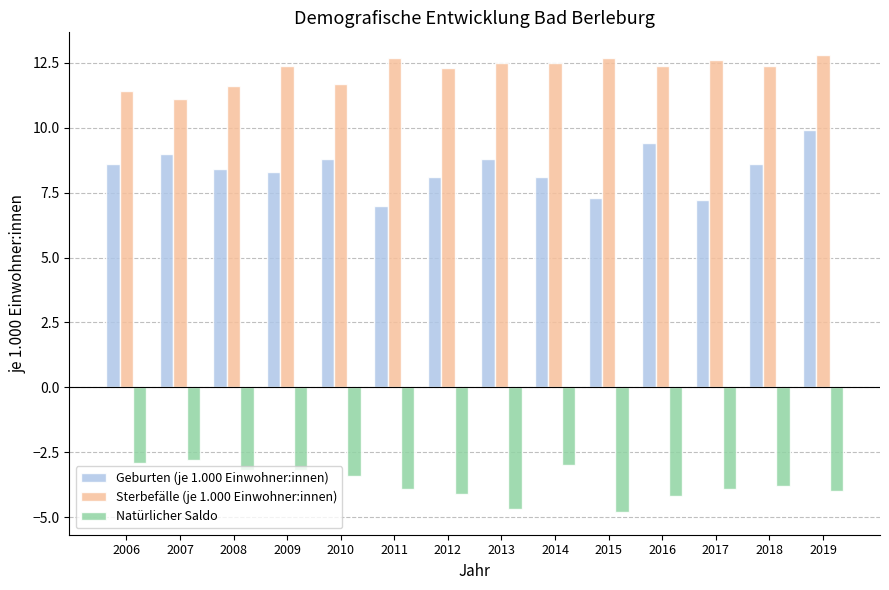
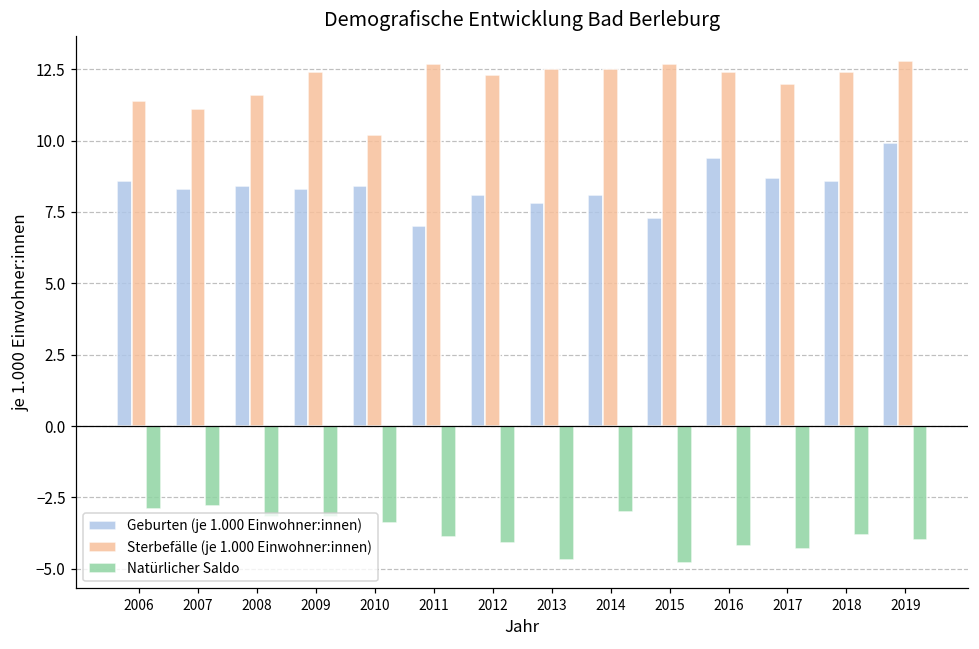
Geburten (je 1.000 Einwohner:innen), 2007: 9.0 -> 8.3
Geburten (je 1.000 Einwohner:innen), 2010: 8.8 -> 8.4
Sterbefälle (je 1.000 Einwohner:innen), 2010: 11.7 -> 10.2
Geburten (je 1.000 Einwohner:innen), 2013: 8.8 -> 7.8
Geburten (je 1.000 Einwohner:innen), 2017: 7.2 -> 8.7
Sterbefälle (je 1.000 Einwohner:innen), 2017: 12.6 -> 12.0
Natürlicher Saldo, 2017: -3.9 -> -4.3
